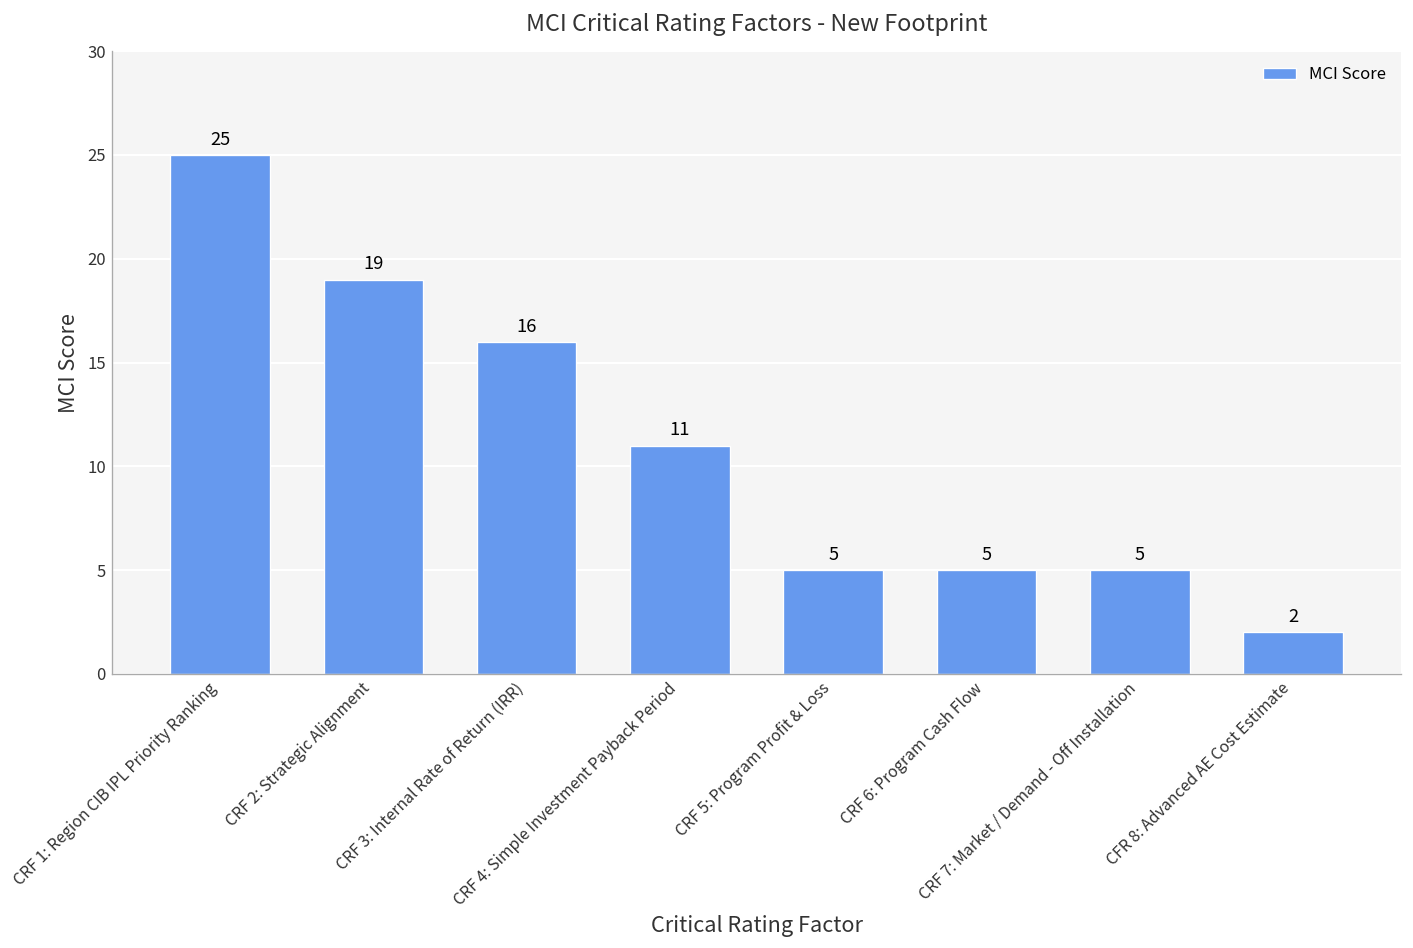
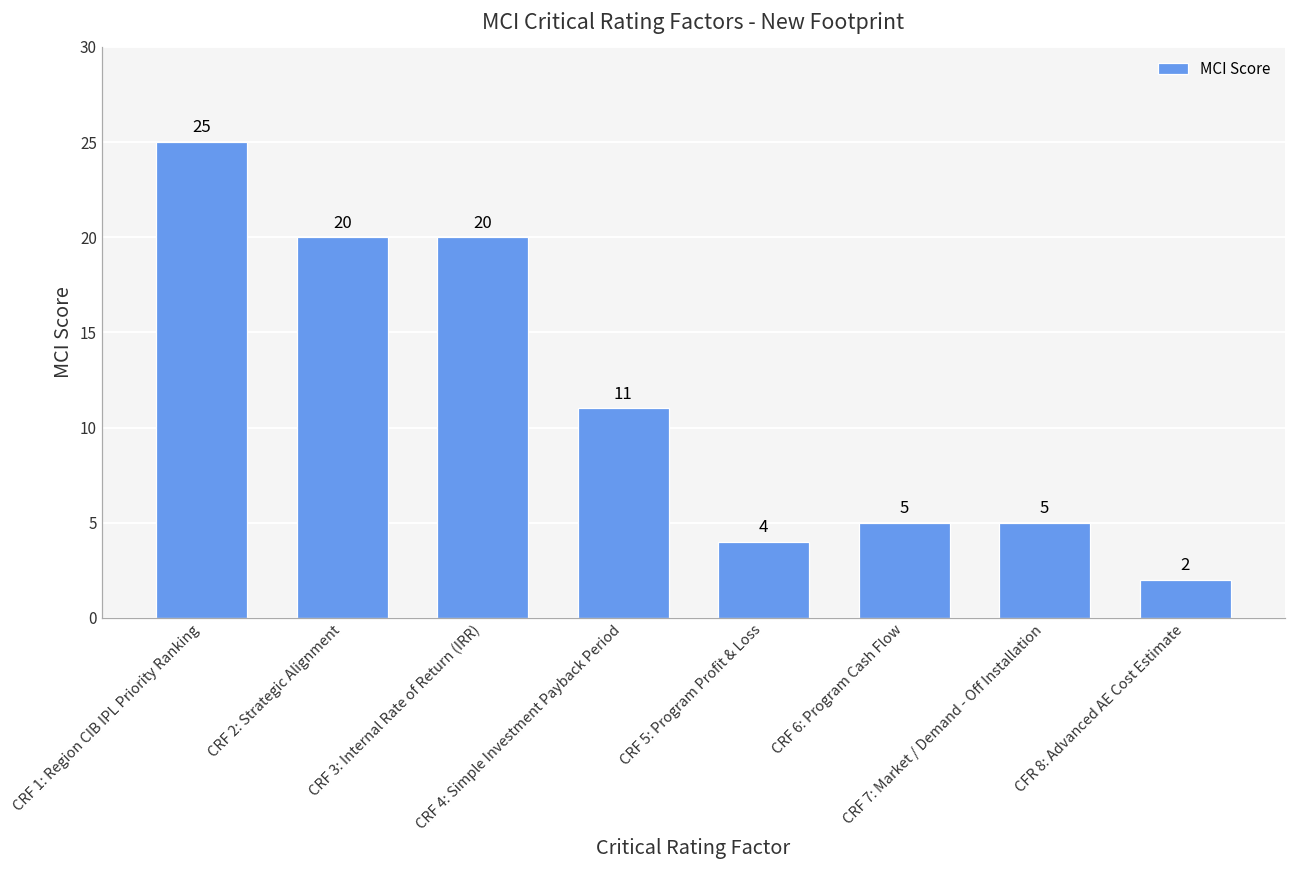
CRF 2: Strategic Alignment: 19 -> 20
CRF 3: Internal Rate of Return (IRR): 16 -> 20
CRF 5: Program Profit & Loss: 5 -> 4
